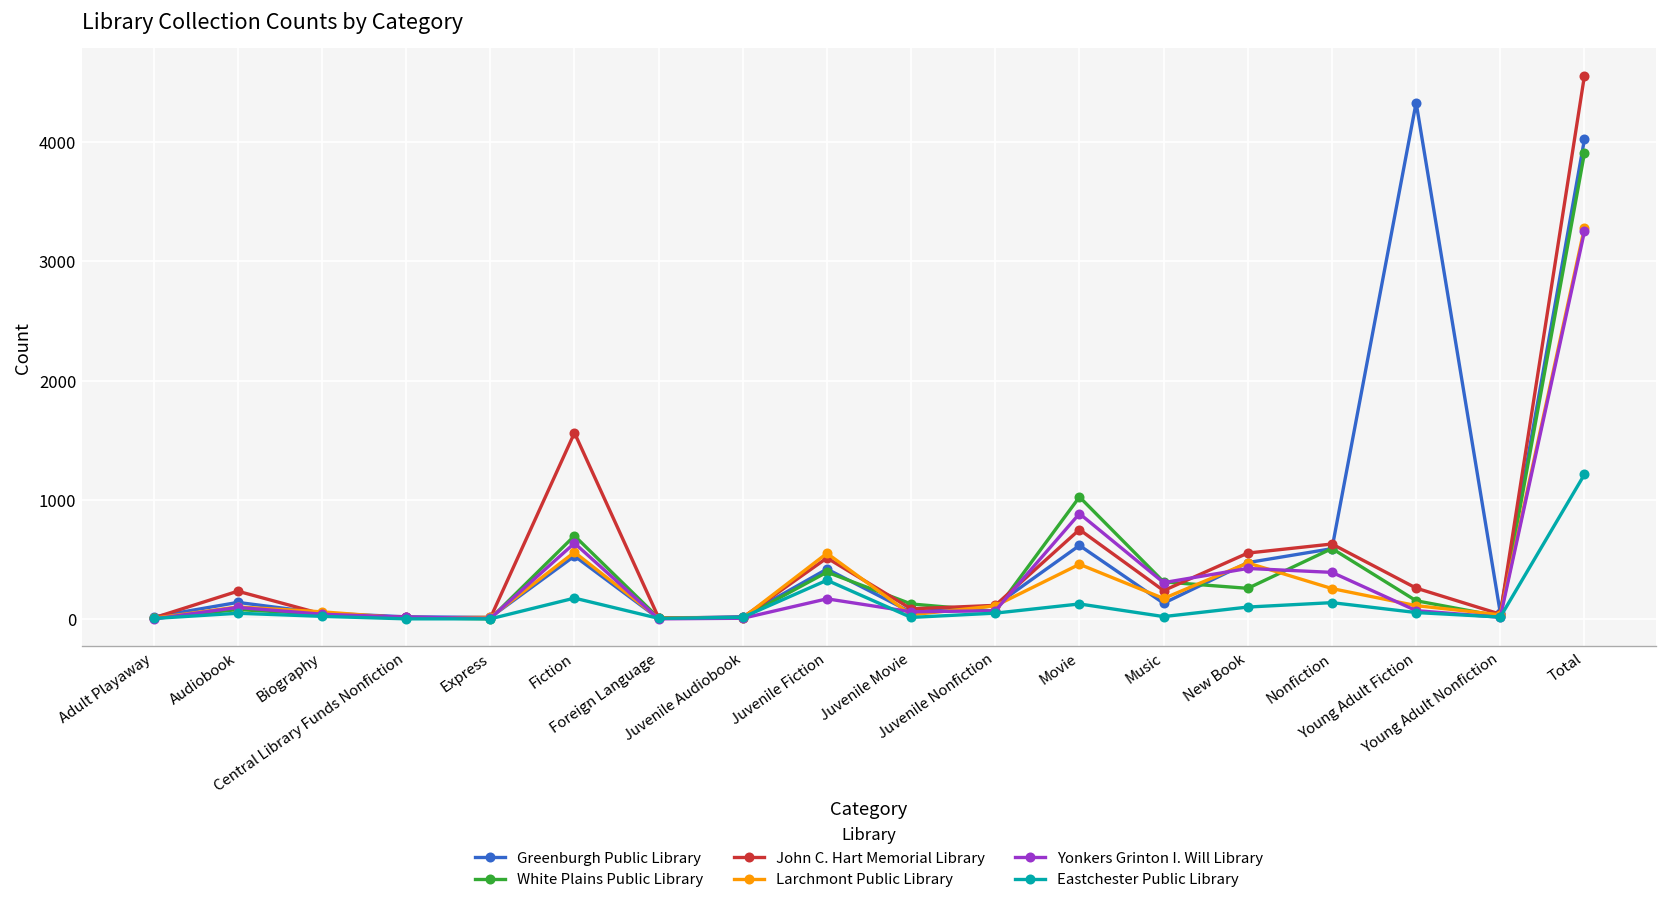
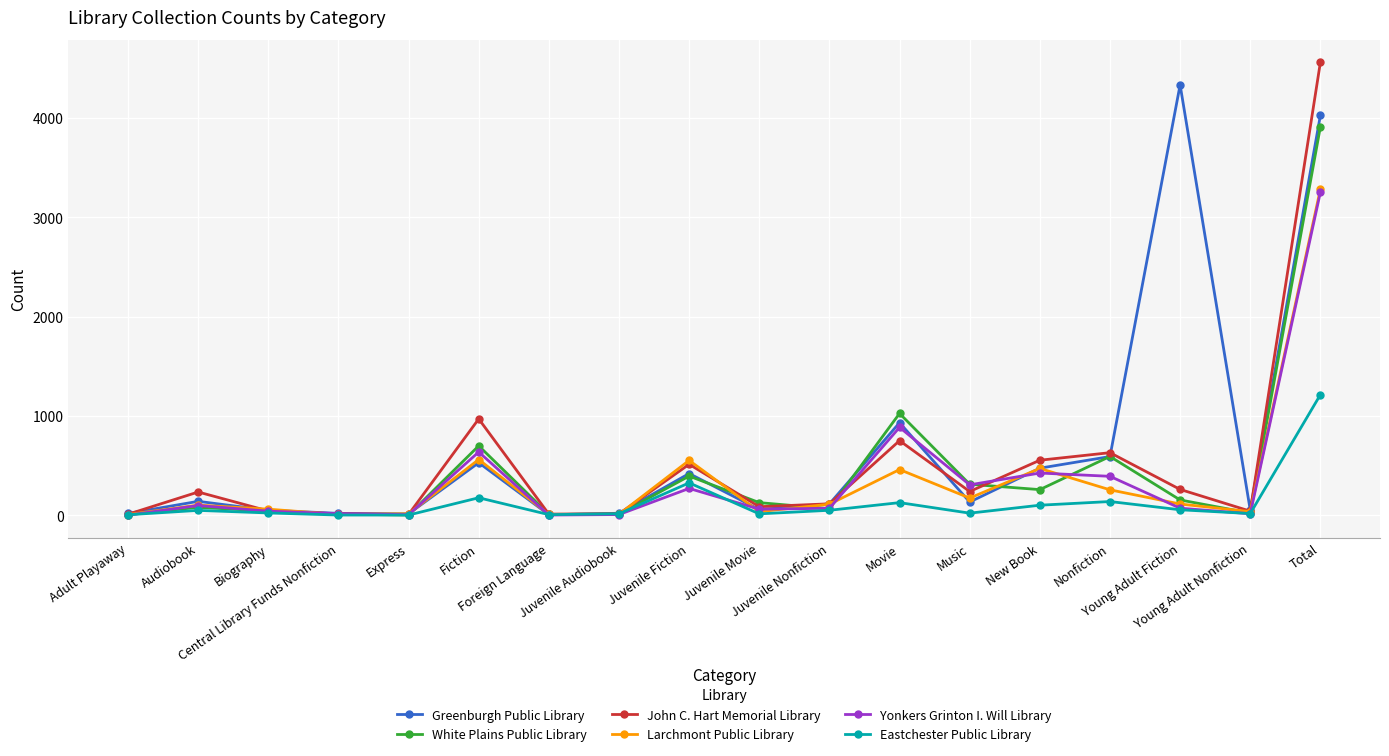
John C. Hart Memorial Library, Fiction: 1600 -> 1000
Yonkers Grinton I. Will Library, Juvenile Fiction: 200 -> 300
Greenburgh Public Library, Movie: 600 -> 900
